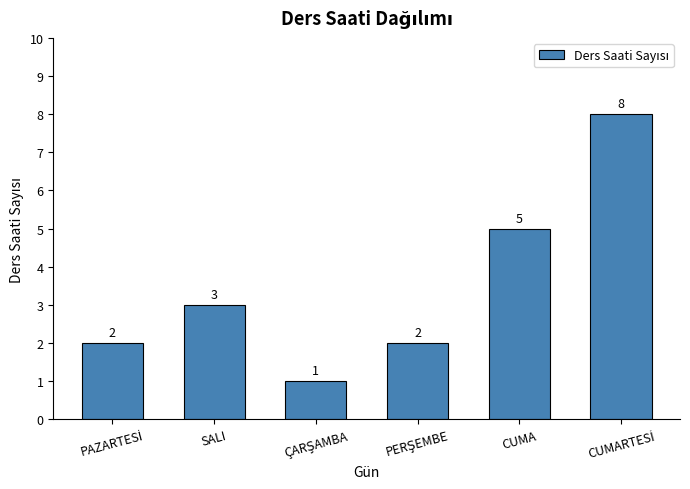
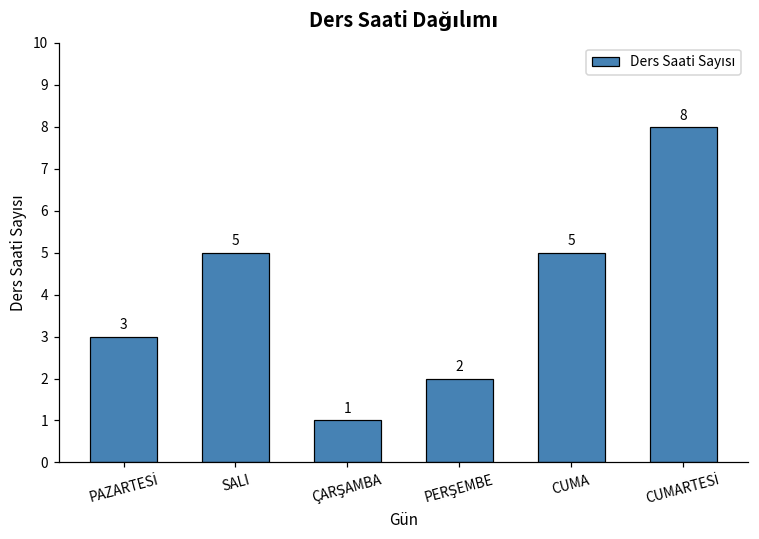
PAZARTESİ: 2 -> 3
SALI: 3 -> 5
